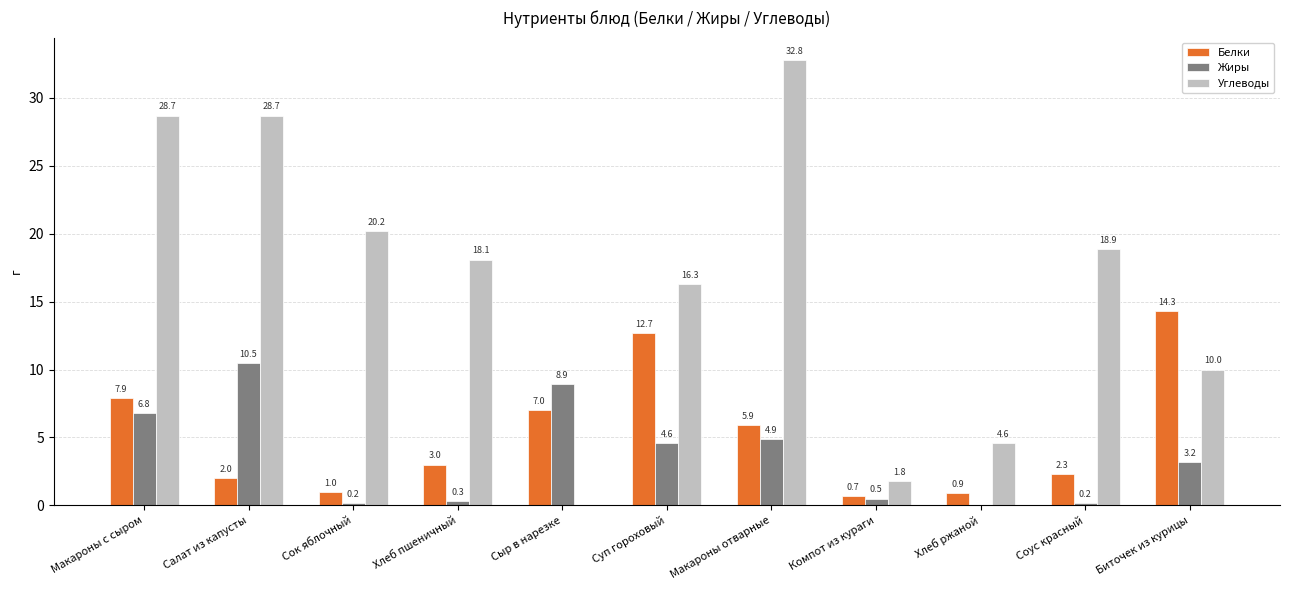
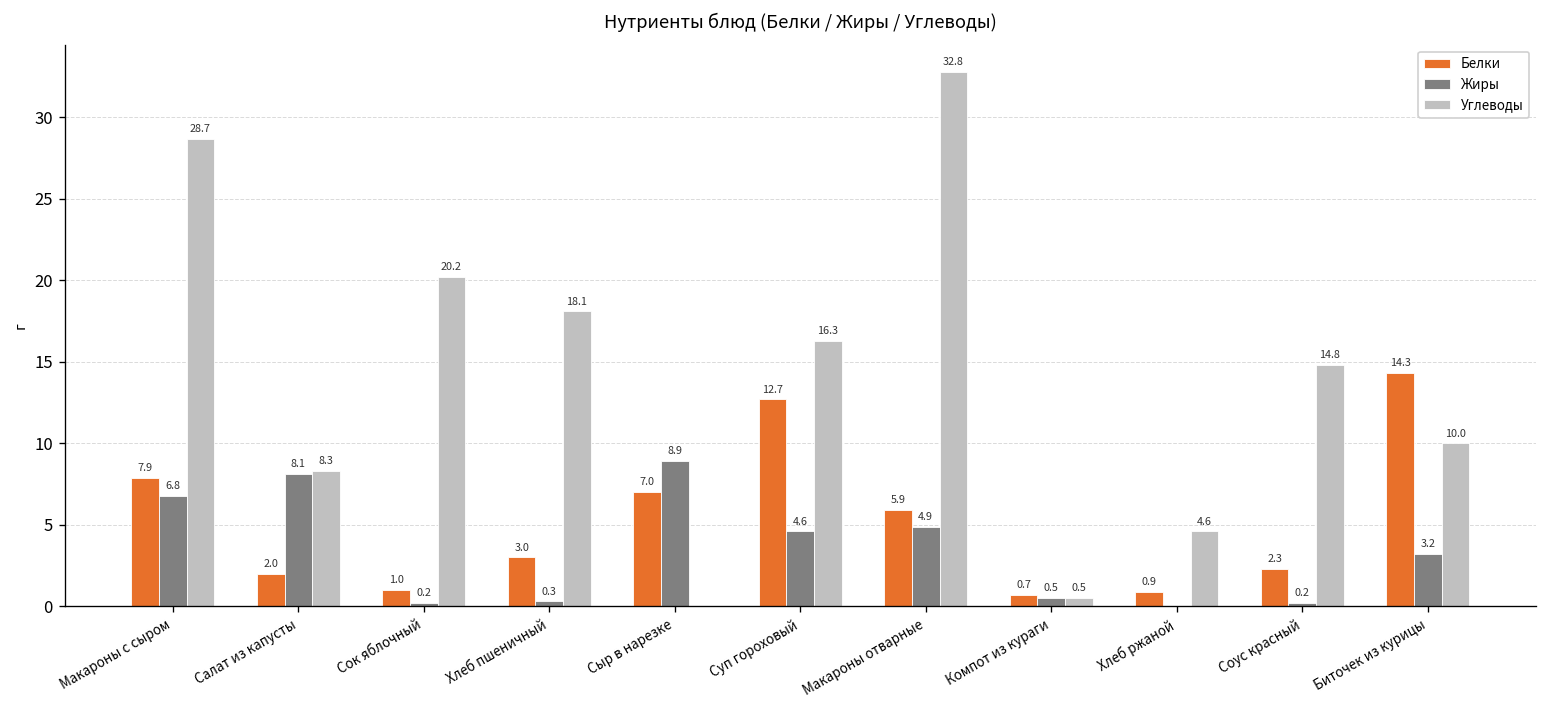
Жиры, Салат из капусты: 10.5 -> 8.1
Углеводы, Салат из капусты: 28.7 -> 8.3
Углеводы, Компот из кураги: 1.8 -> 0.5
Углеводы, Соус красный: 18.9 -> 14.8
